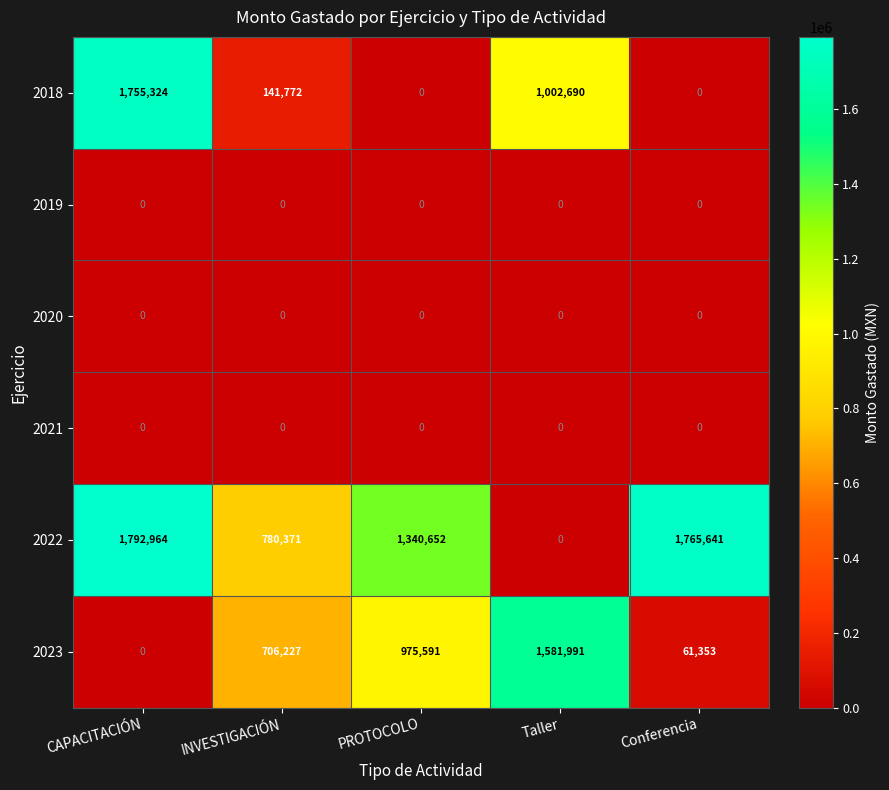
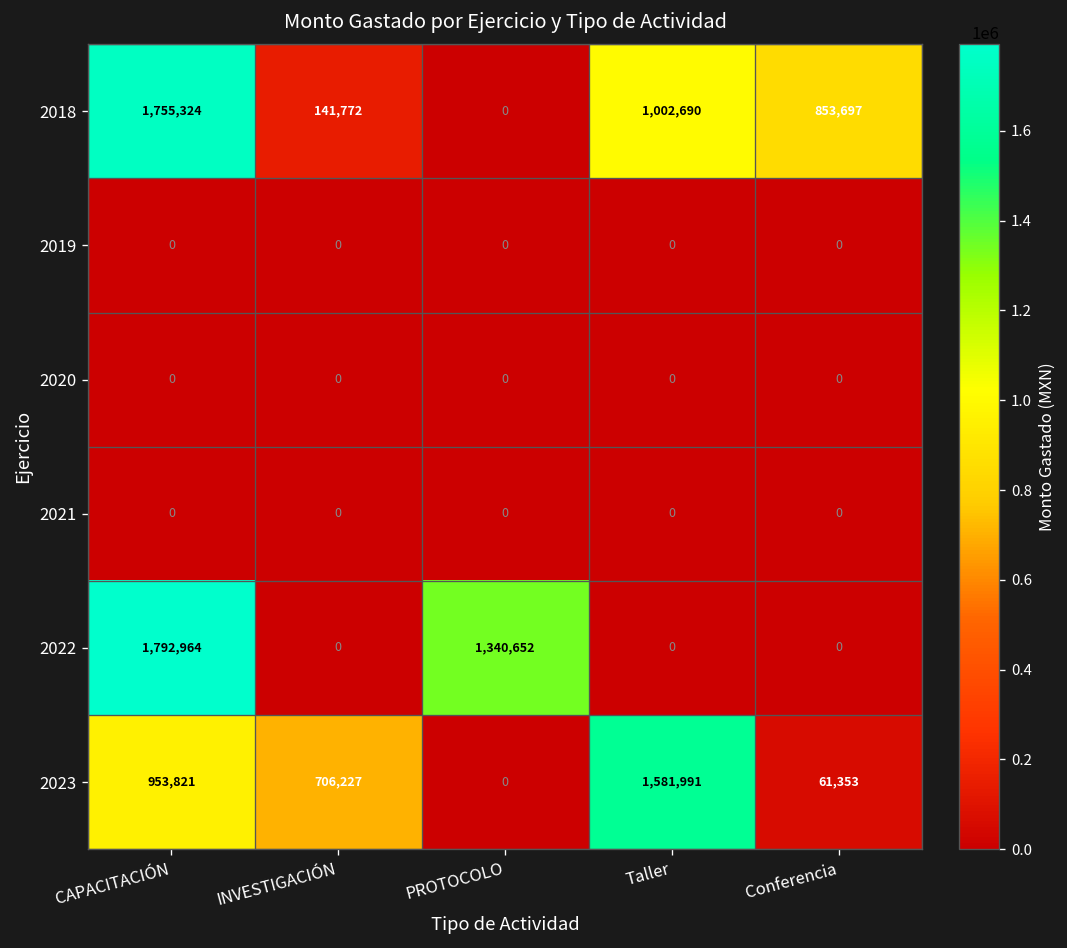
2018, Conferencia: 0 -> 853,697
2022, INVESTIGACIÓN: 780,371 -> 0
2022, Conferencia: 1,765,641 -> 0
2023, CAPACITACIÓN: 0 -> 953,821
2023, PROTOCOLO: 975,591 -> 0
